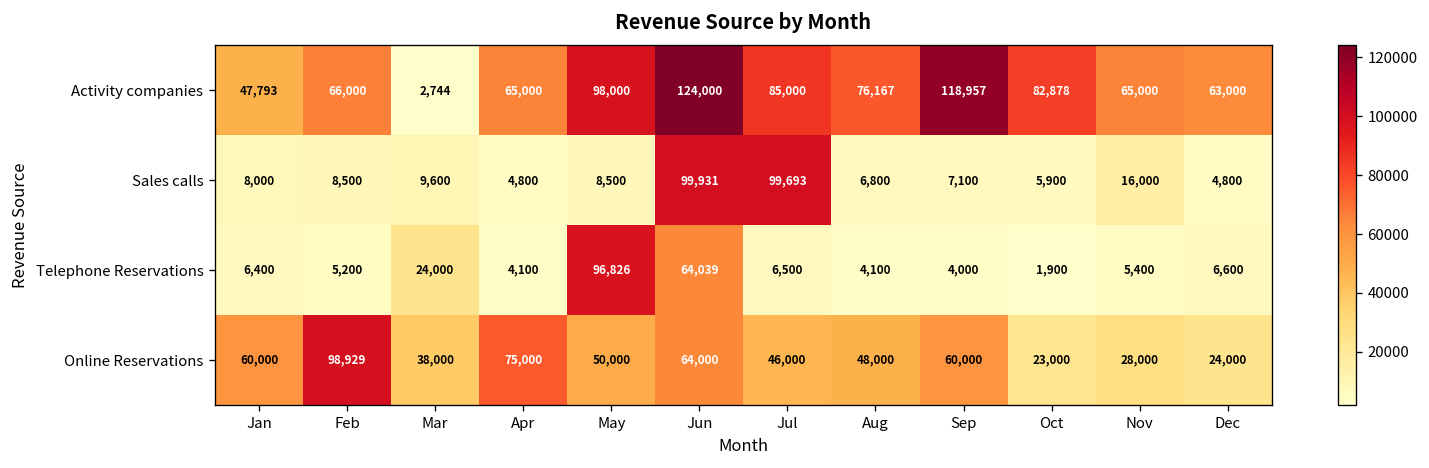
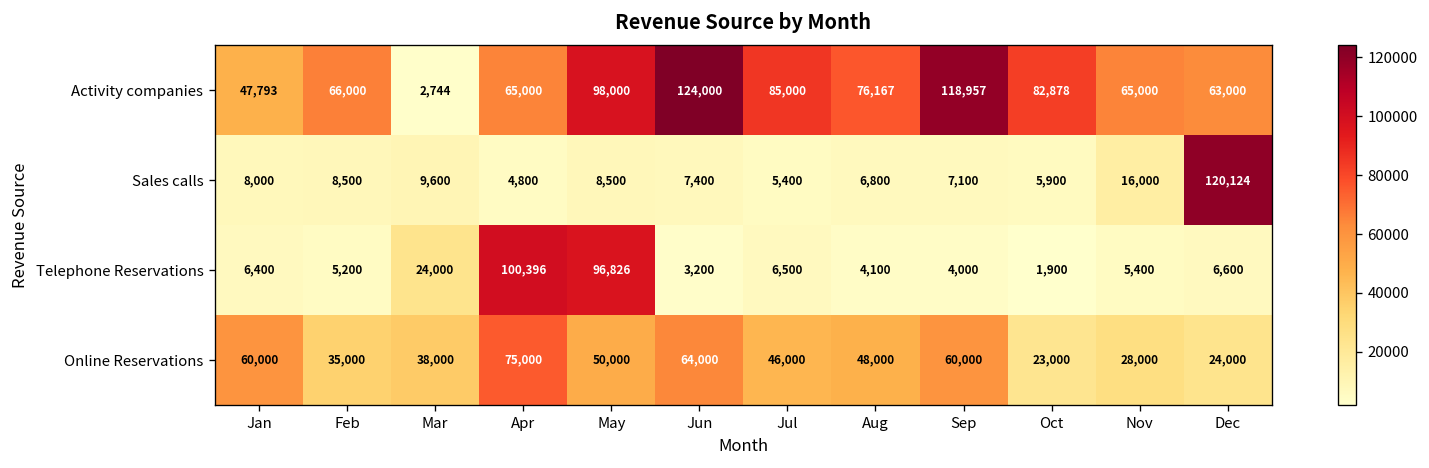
Sales calls, Jun: 99,931 -> 7,400
Sales calls, Jul: 99,693 -> 5,400
Sales calls, Dec: 4,800 -> 120,124
Telephone Reservations, Apr: 4,100 -> 100,396
Telephone Reservations, Jun: 64,039 -> 3,200
Online Reservations, Feb: 98,929 -> 35,000
